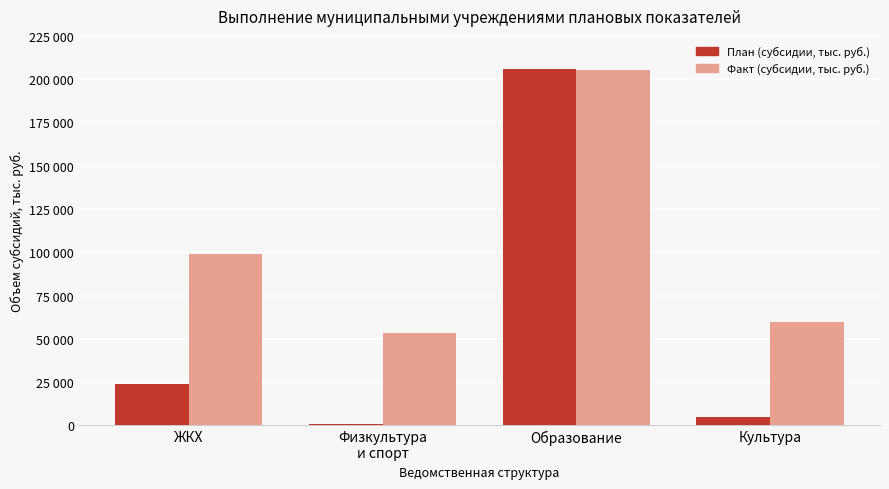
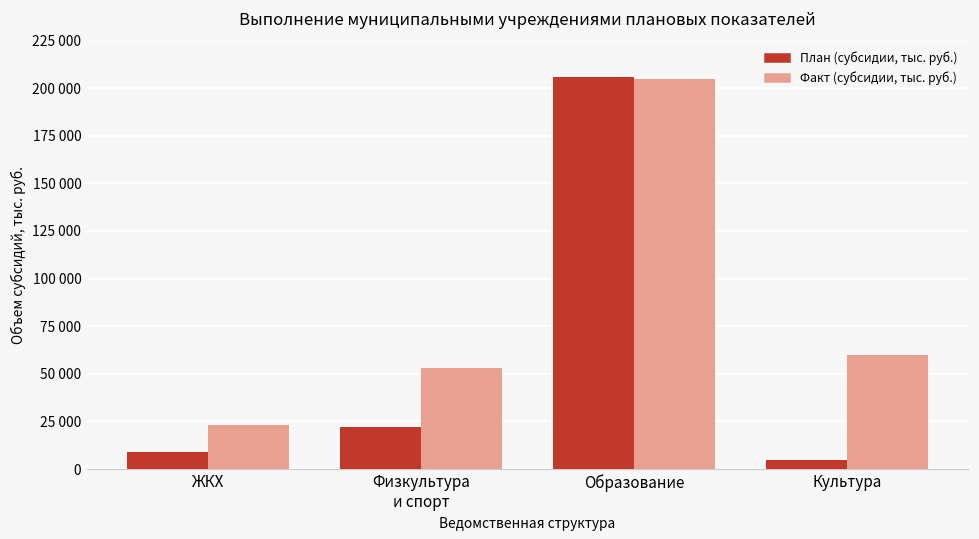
План (субсидии, тыс. руб.), ЖКХ: 24000 -> 9000
Факт (субсидии, тыс. руб.), ЖКХ: 99000 -> 23000
План (субсидии, тыс. руб.), Физкультура и спорт: 1000 -> 22000
